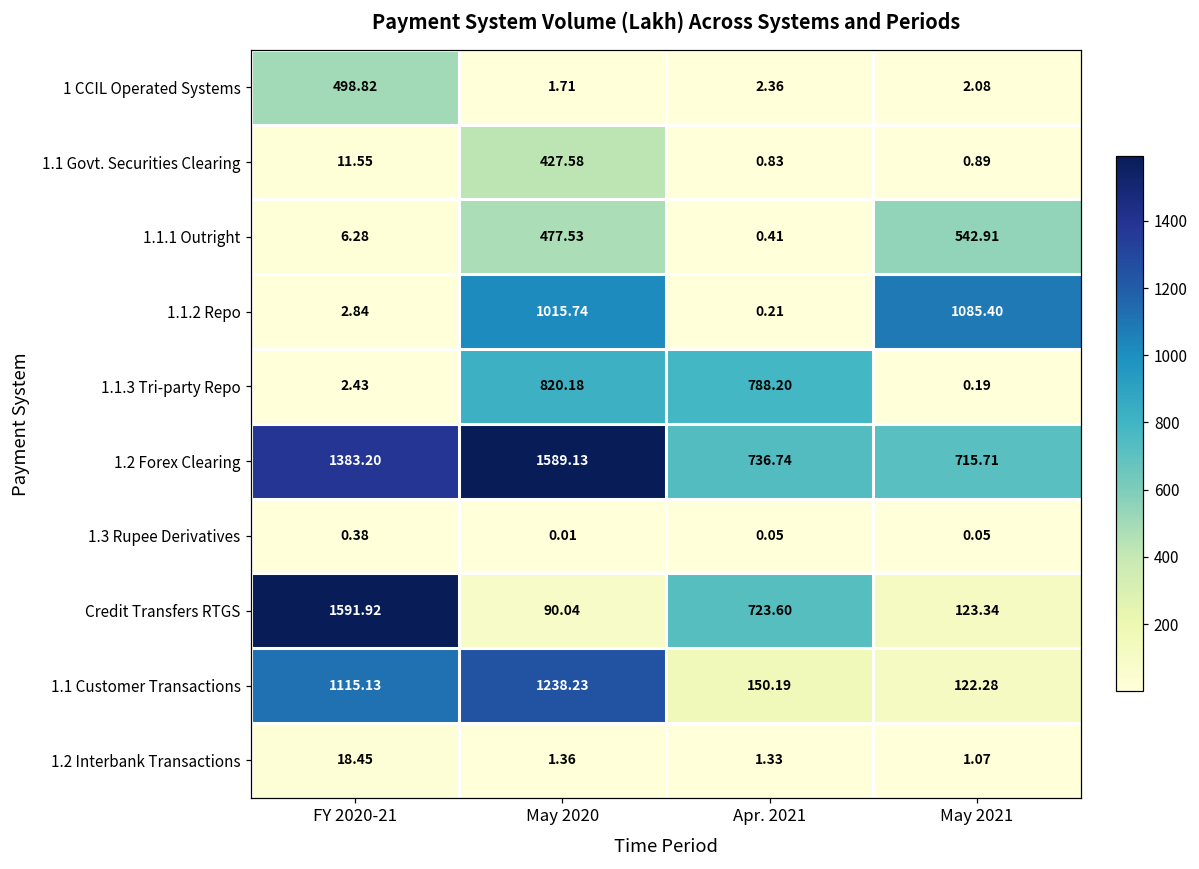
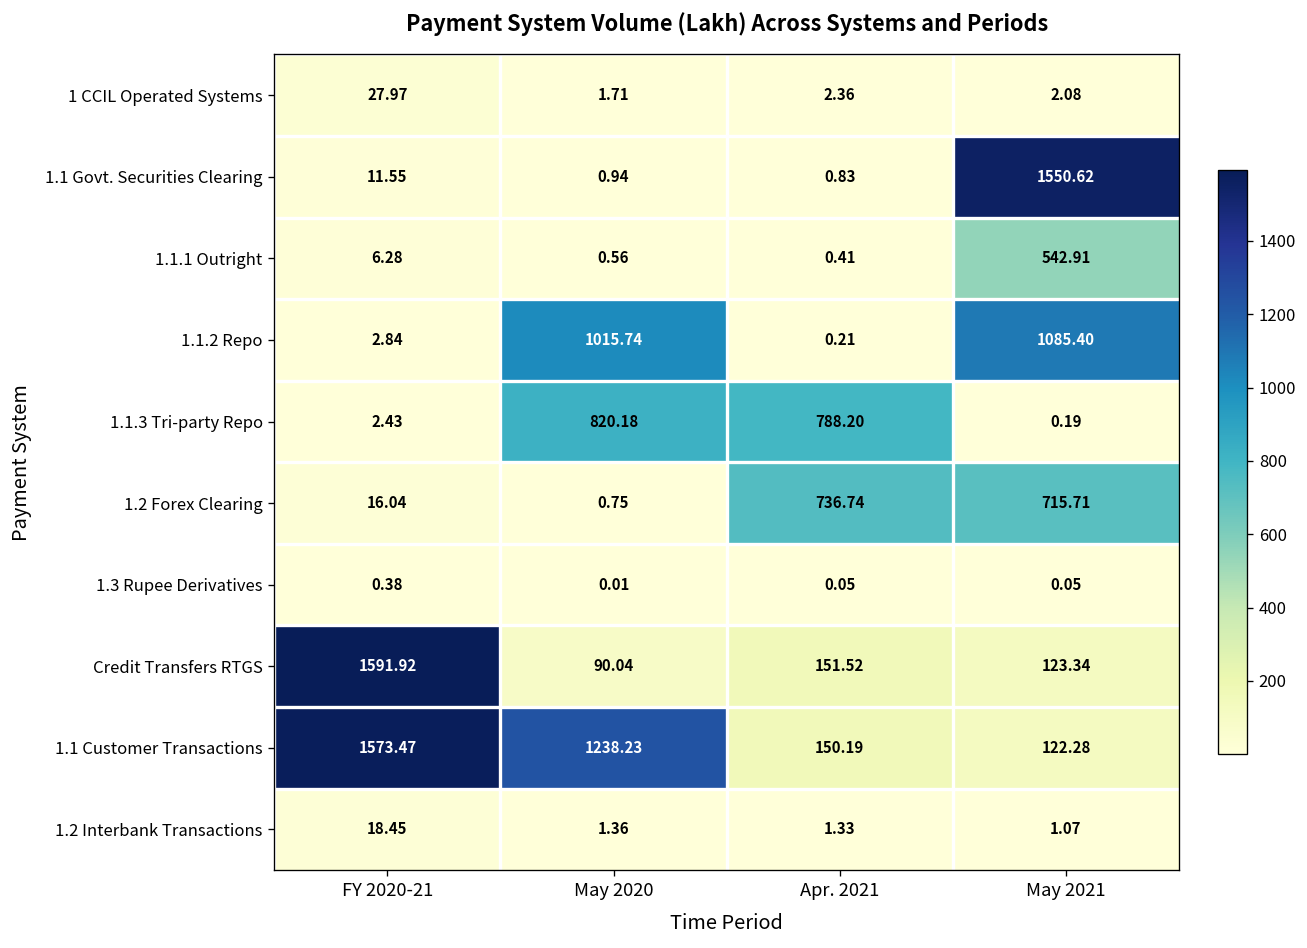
1 CCIL Operated Systems, FY 2020-21: 498.82 -> 27.97
1.1 Govt. Securities Clearing, May 2020: 427.58 -> 0.94
1.1 Govt. Securities Clearing, May 2021: 0.89 -> 1550.62
1.1.1 Outright, May 2020: 477.53 -> 0.56
1.2 Forex Clearing, FY 2020-21: 1383.20 -> 16.04
1.2 Forex Clearing, May 2020: 1589.13 -> 0.75
Credit Transfers RTGS, Apr. 2021: 723.60 -> 151.52
1.1 Customer Transactions, FY 2020-21: 1115.13 -> 1573.47
